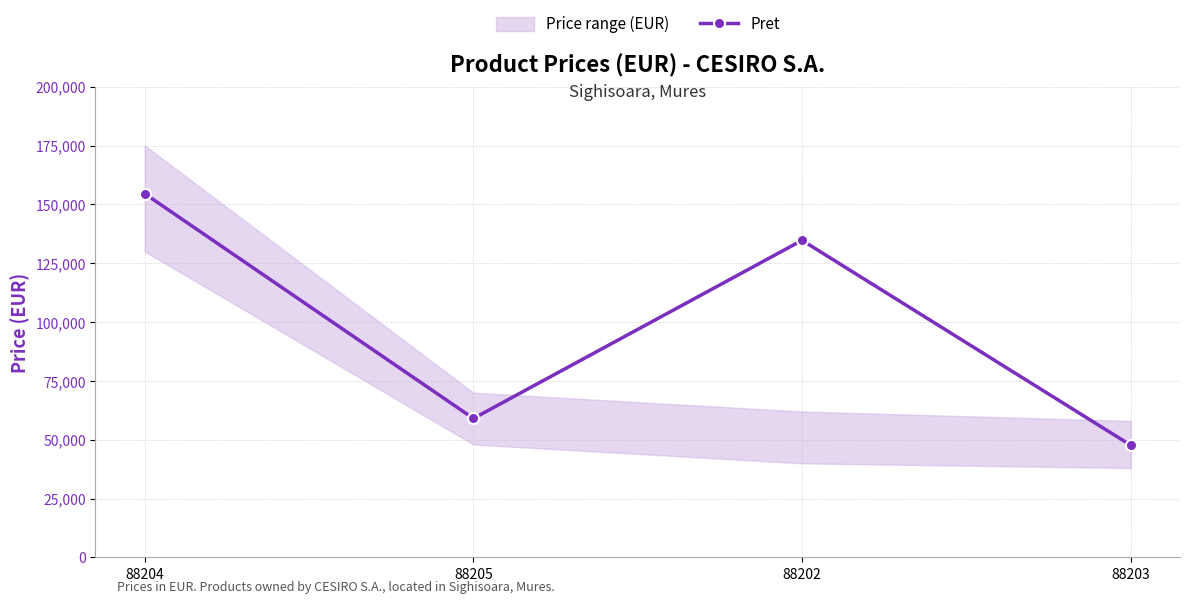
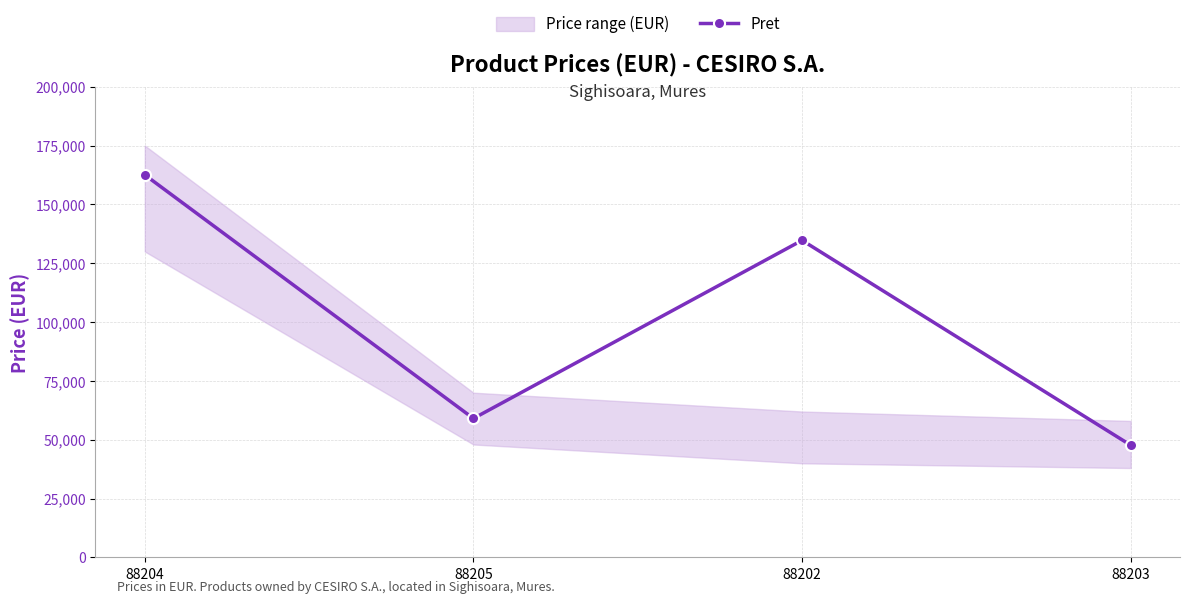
Pret, 88204: 155,000 -> 163,000
